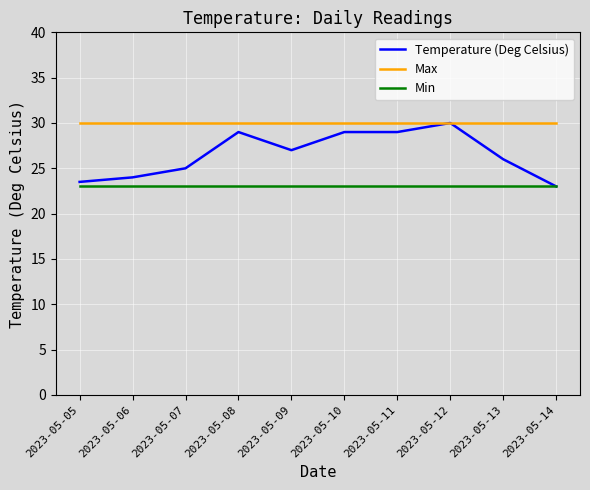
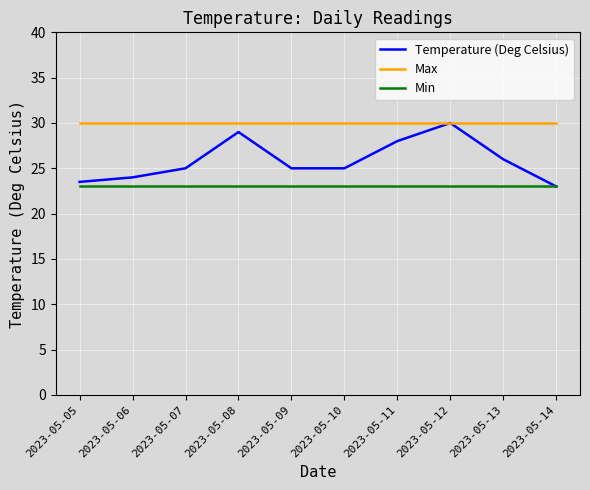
Temperature (Deg Celsius), 2023-05-09: 27 -> 25
Temperature (Deg Celsius), 2023-05-10: 29 -> 25
Temperature (Deg Celsius), 2023-05-11: 29 -> 28
